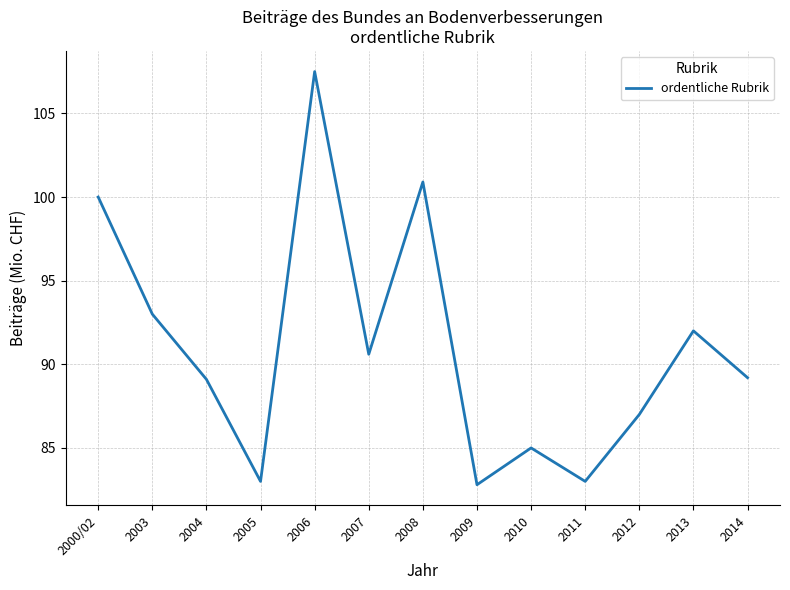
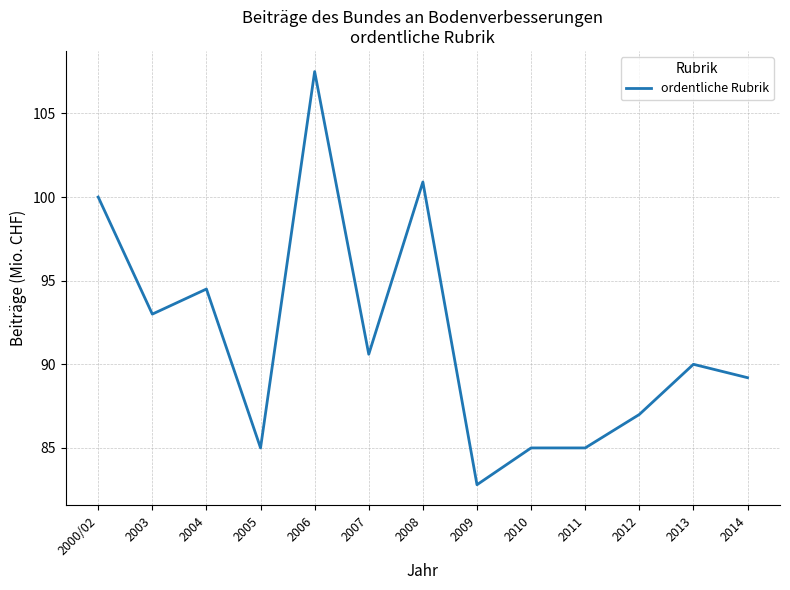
2004: 89.1 -> 94.5
2005: 83 -> 85
2011: 83 -> 85
2013: 92 -> 90
